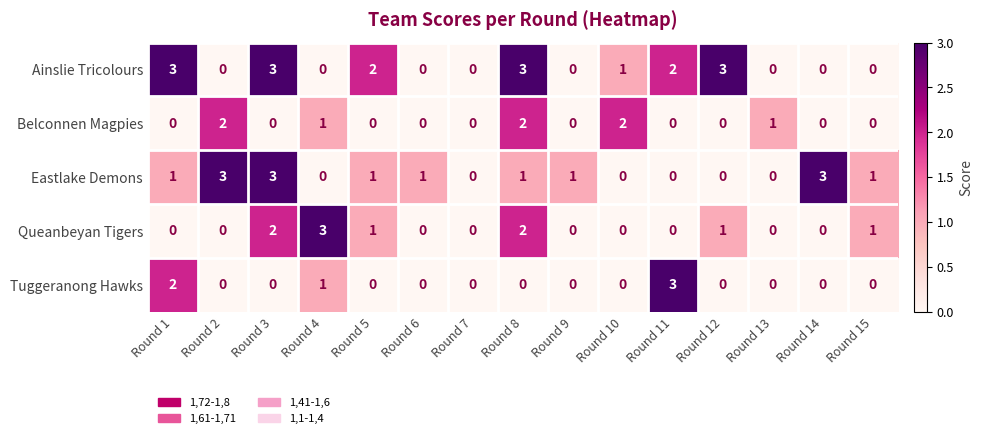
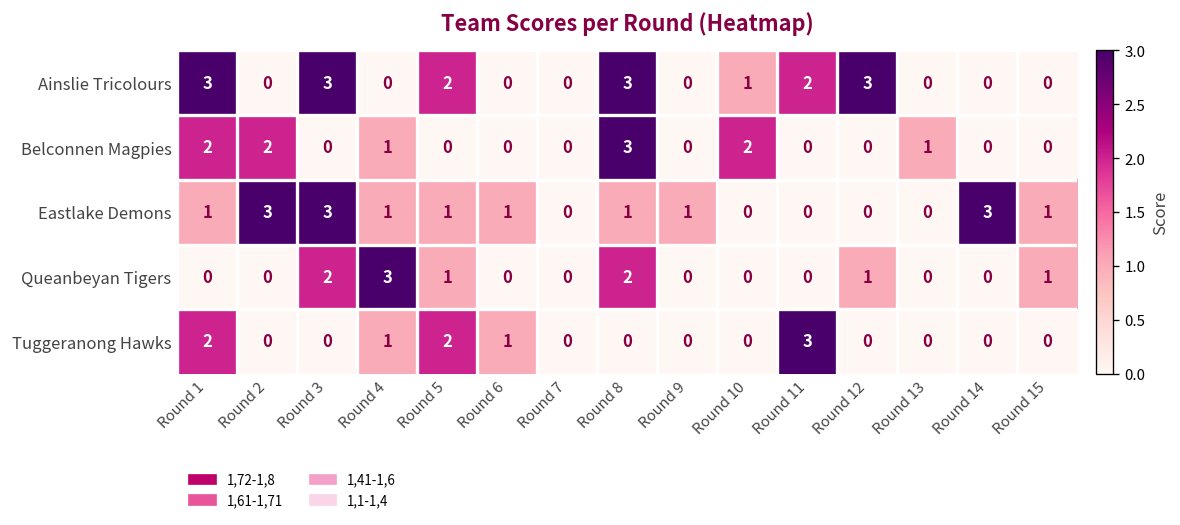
Belconnen Magpies, Round 1: 0 -> 2
Belconnen Magpies, Round 8: 2 -> 3
Eastlake Demons, Round 4: 0 -> 1
Tuggeranong Hawks, Round 5: 0 -> 2
Tuggeranong Hawks, Round 6: 0 -> 1
